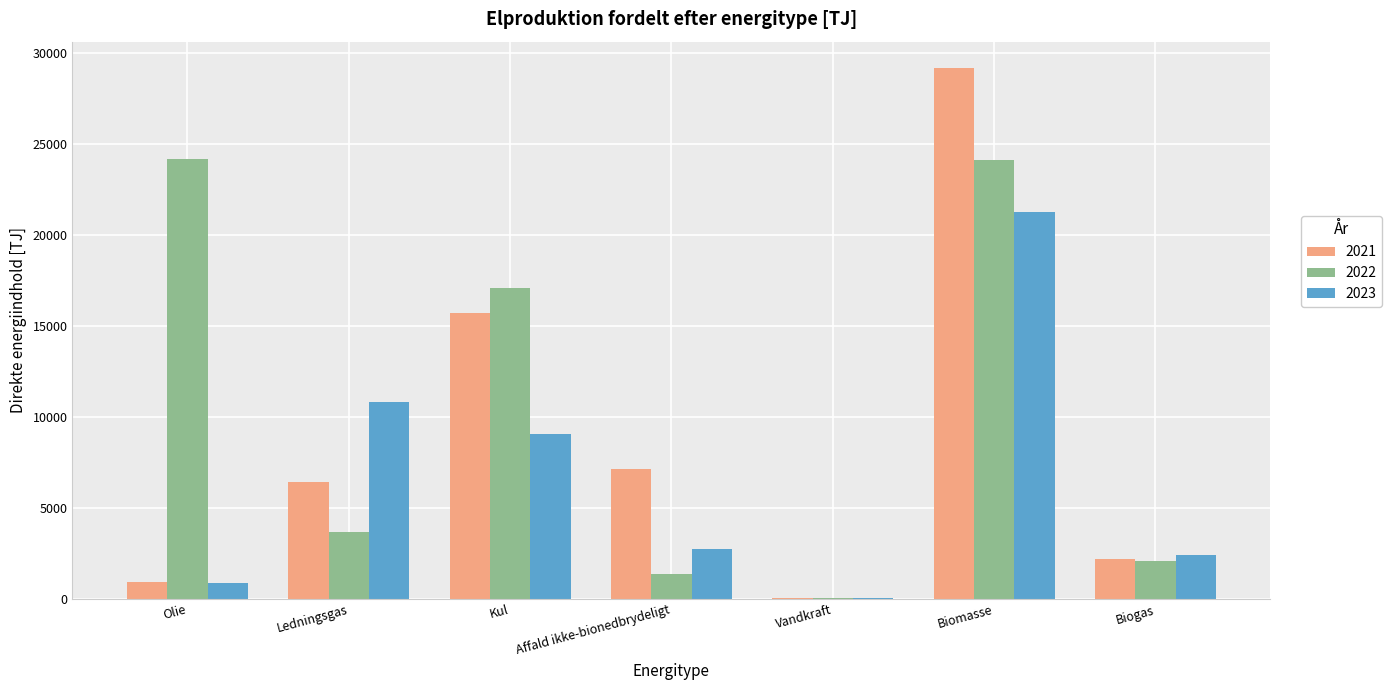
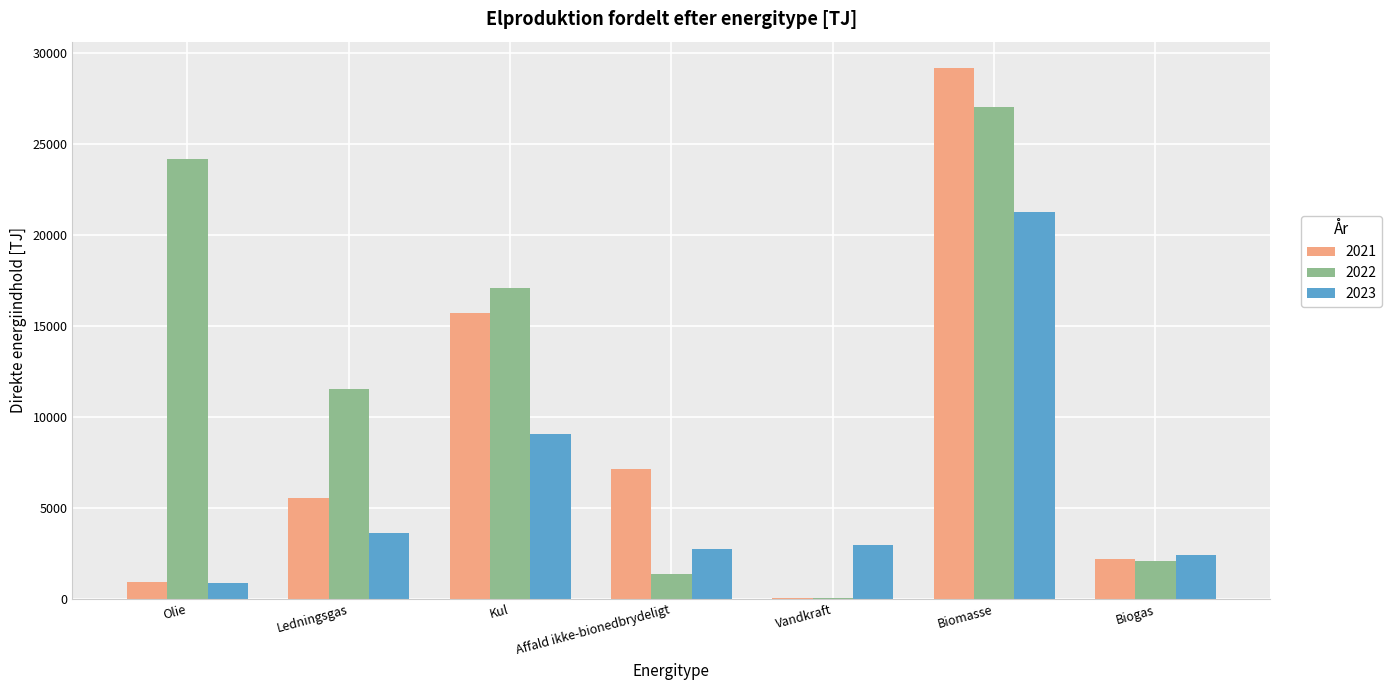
2021, Ledningsgas: 6400 -> 5500
2022, Ledningsgas: 3700 -> 11500
2023, Ledningsgas: 10800 -> 3600
2023, Vandkraft: 100 -> 3000
2022, Biomasse: 24100 -> 27100
